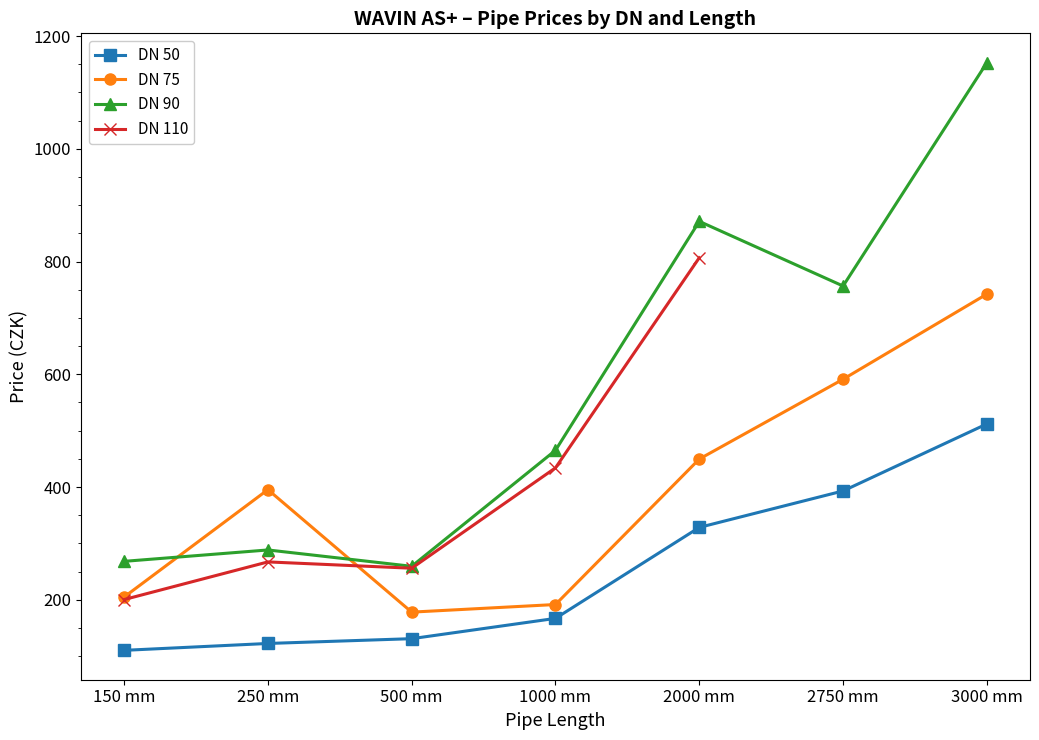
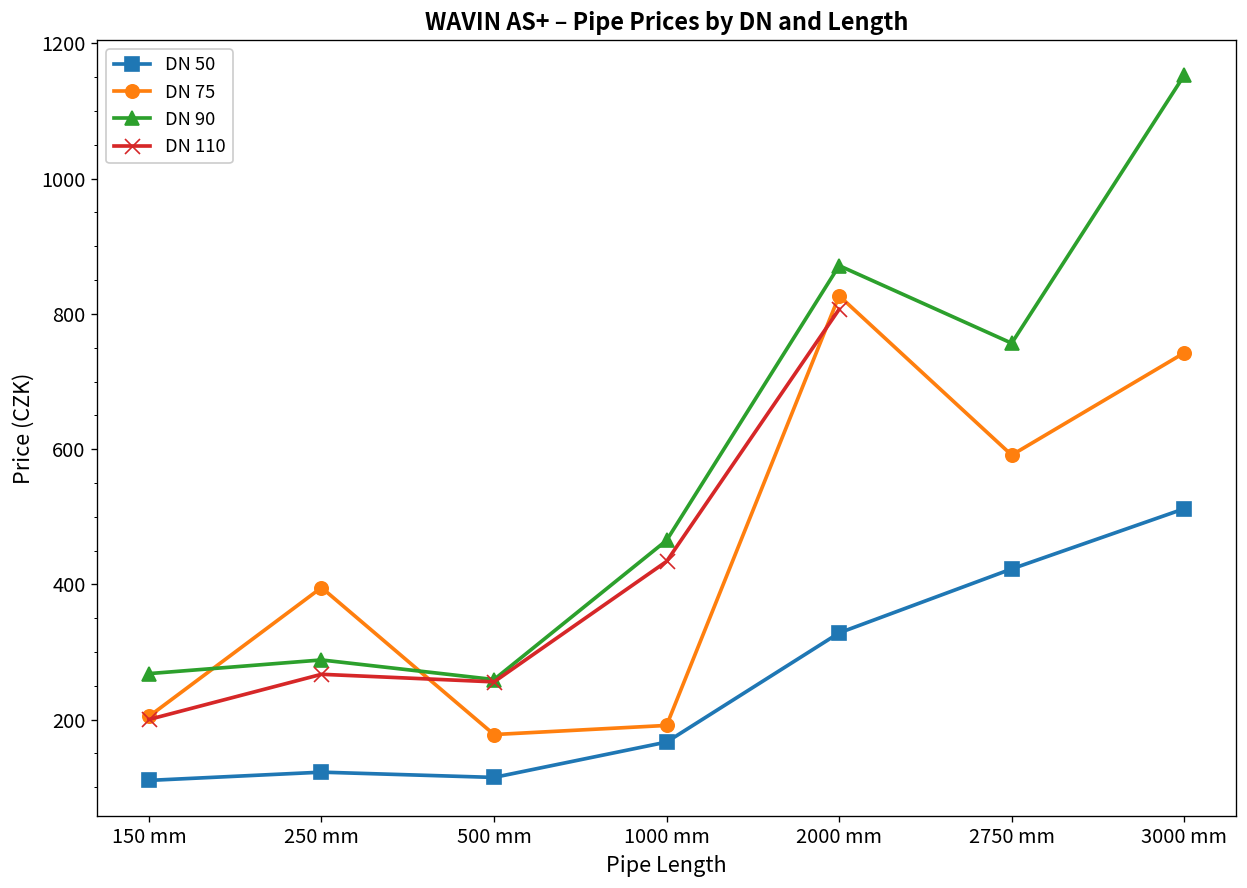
DN 50, 500 mm: 130 -> 110
DN 75, 2000 mm: 450 -> 830
DN 50, 2750 mm: 390 -> 420
